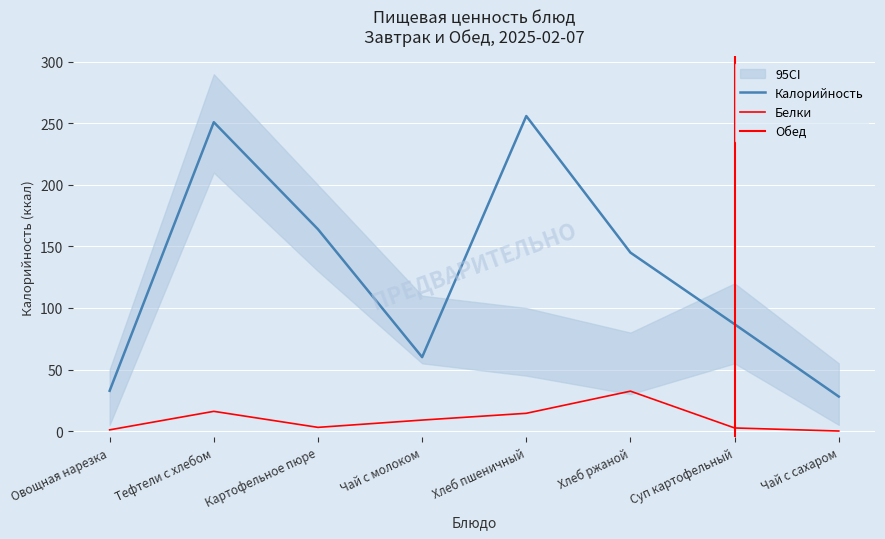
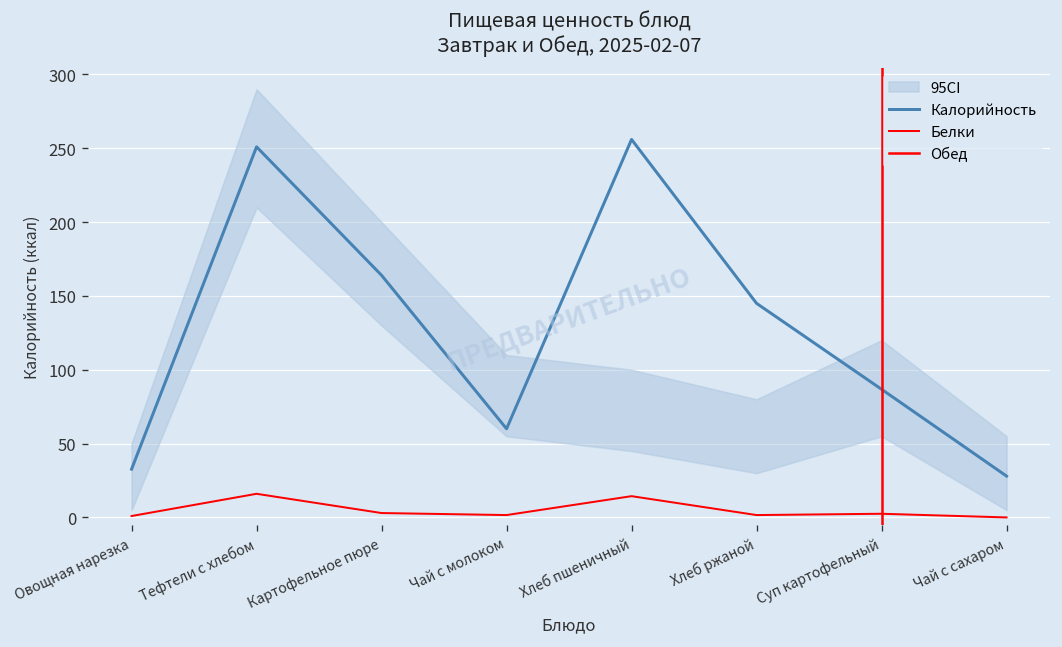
Белки, Чай с молоком: 9 -> 2
Белки, Хлеб ржаной: 32 -> 2
